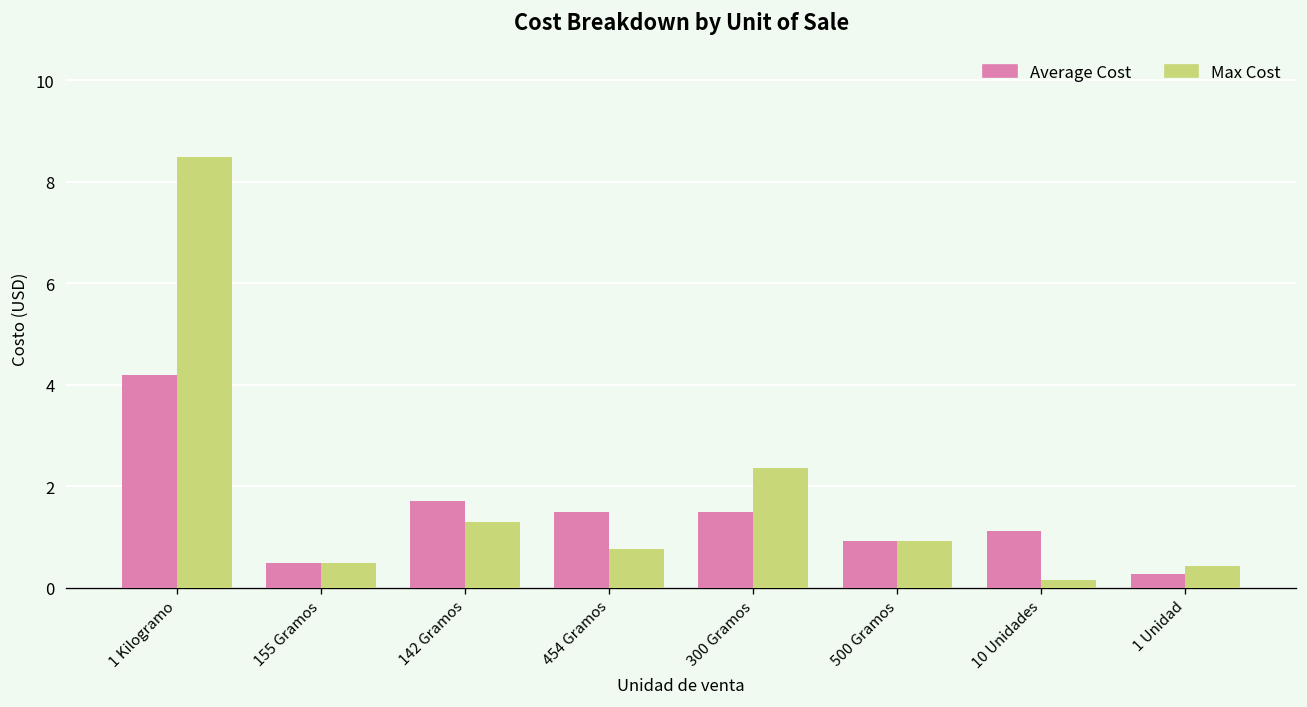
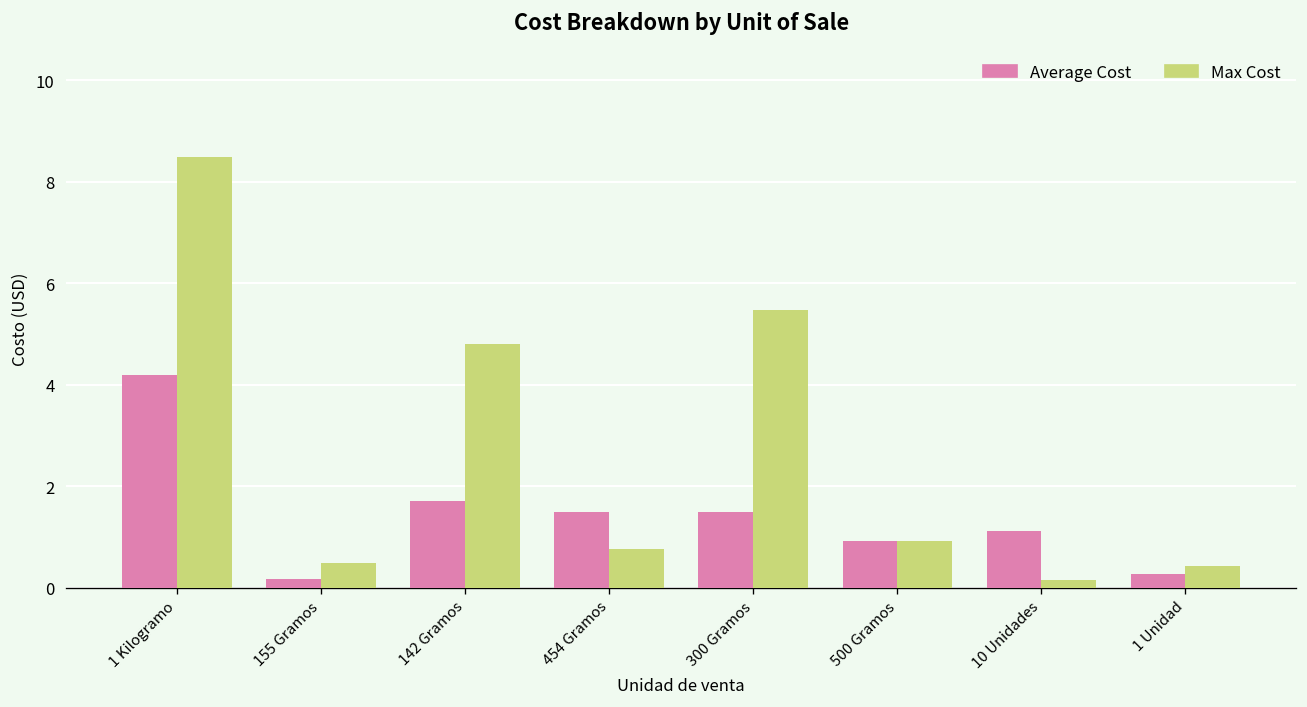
Average Cost, 155 Gramos: 0.5 -> 0.2
Max Cost, 142 Gramos: 1.3 -> 4.8
Max Cost, 300 Gramos: 2.4 -> 5.5
